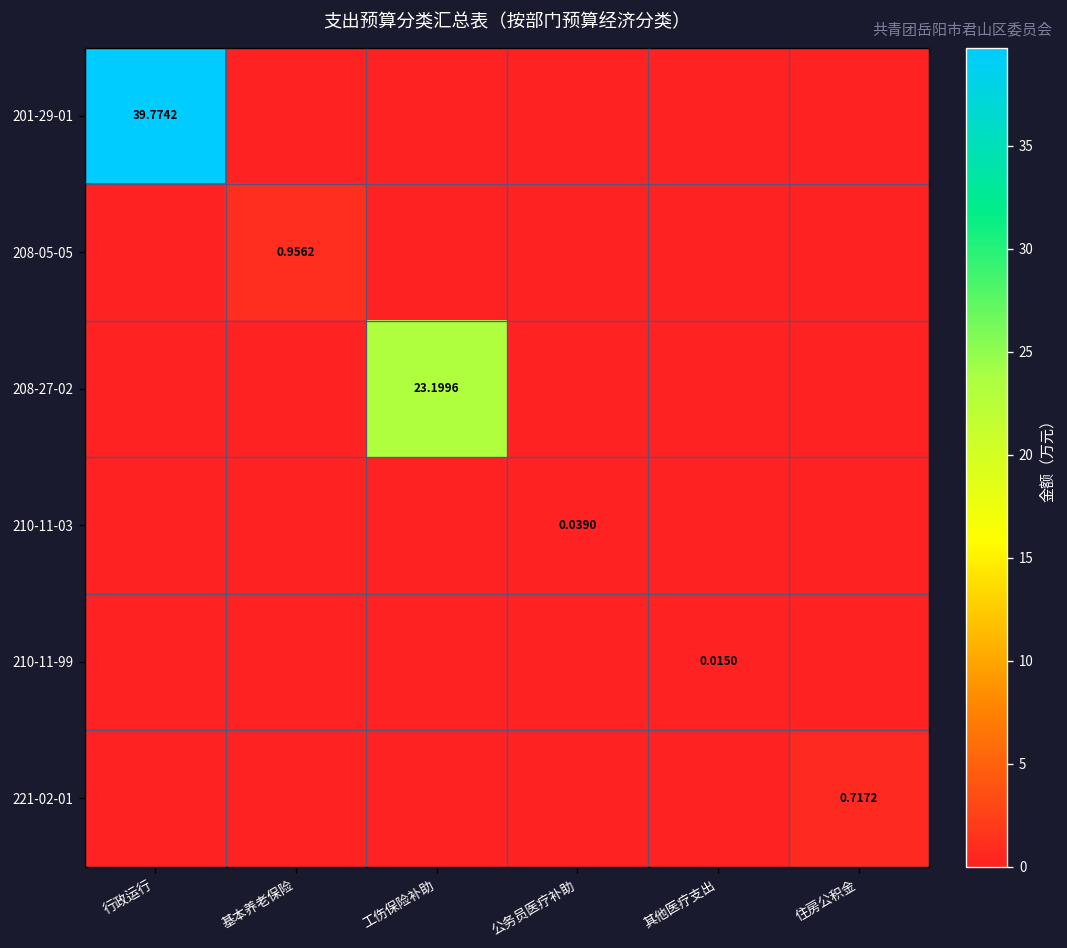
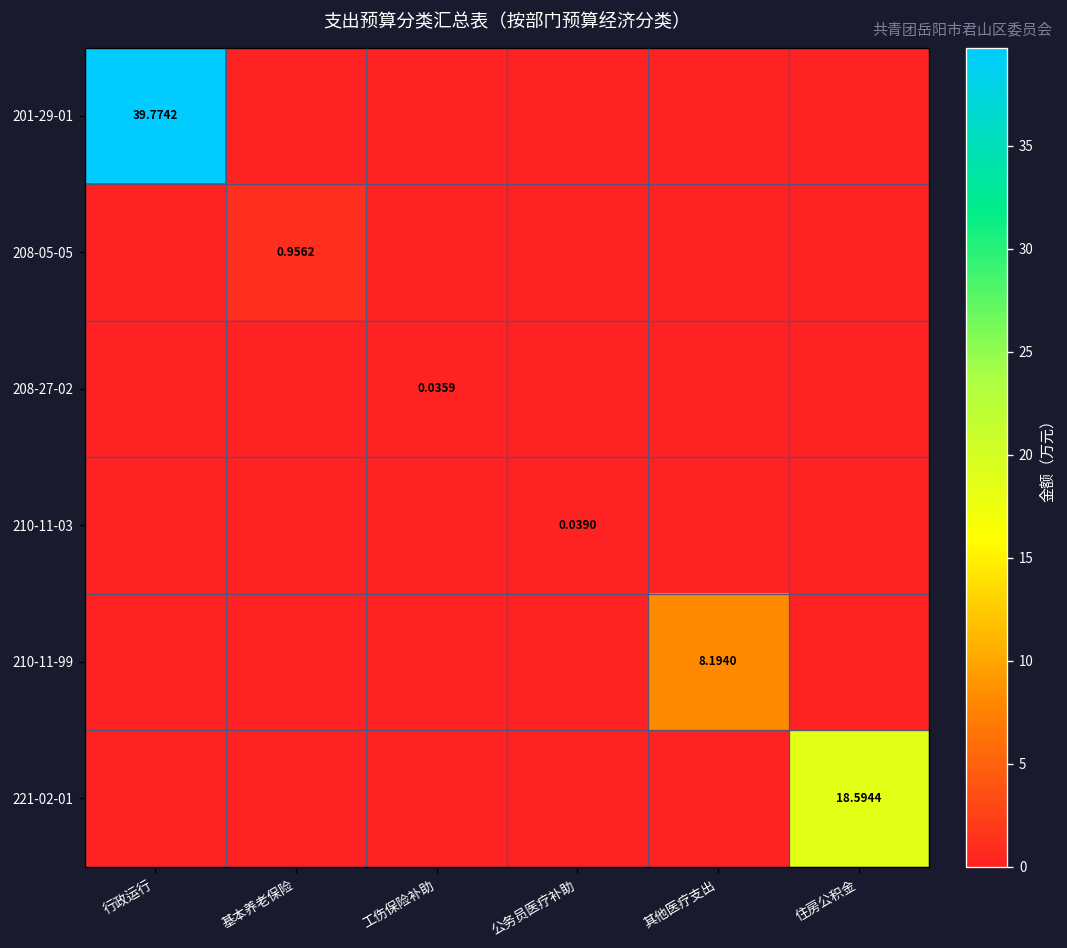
208-27-02, 工伤保险补助: 23.1996 -> 0.0359
210-11-99, 其他医疗支出: 0.0150 -> 8.1940
221-02-01, 住房公积金: 0.7172 -> 18.5944
